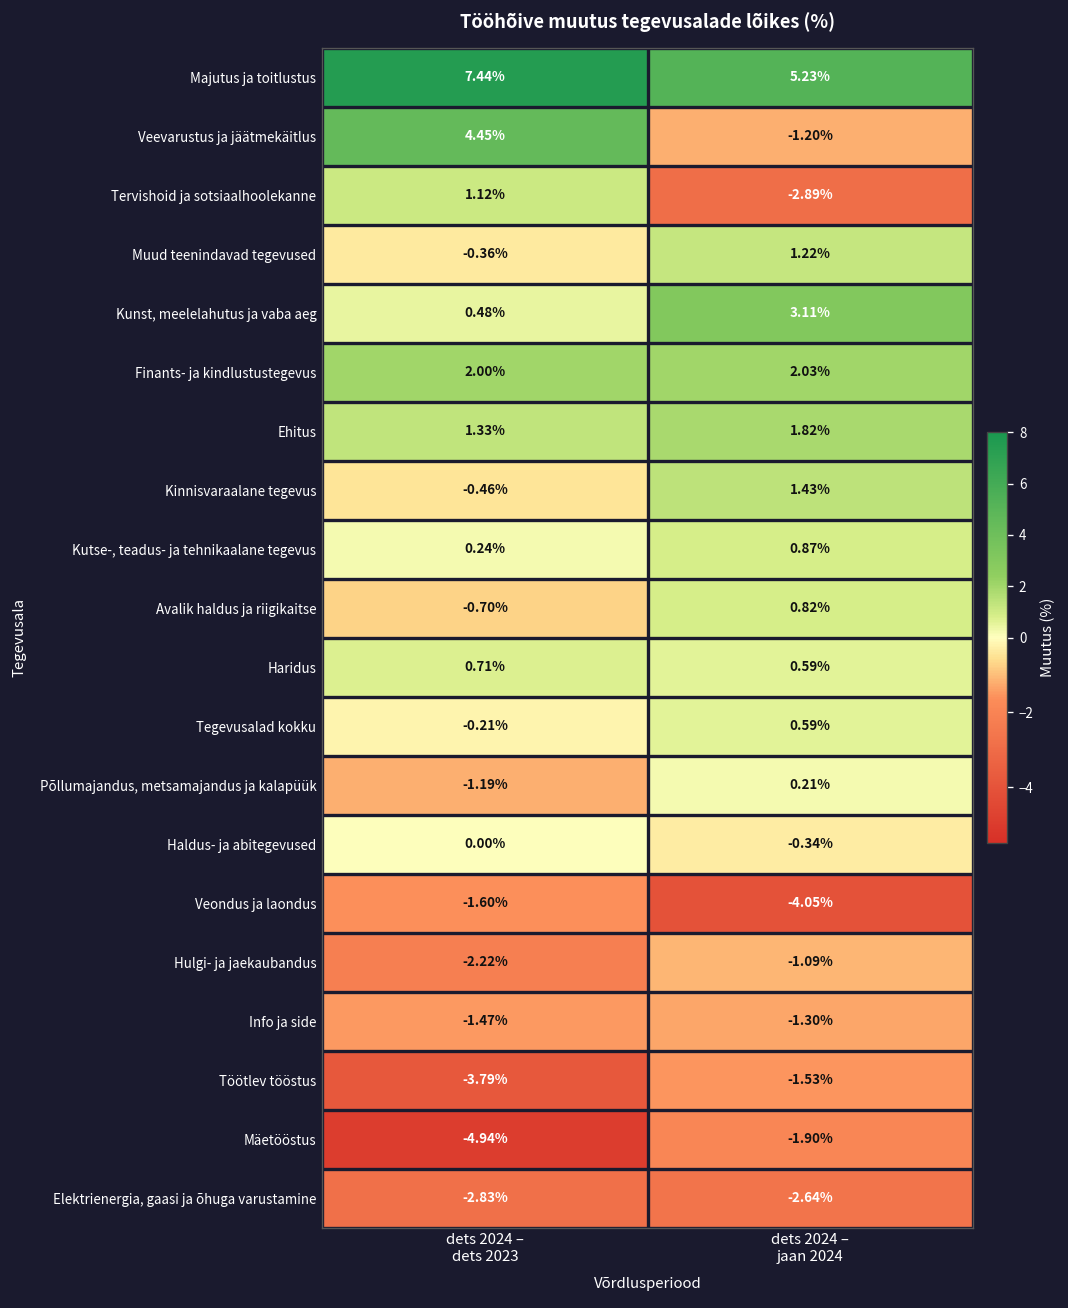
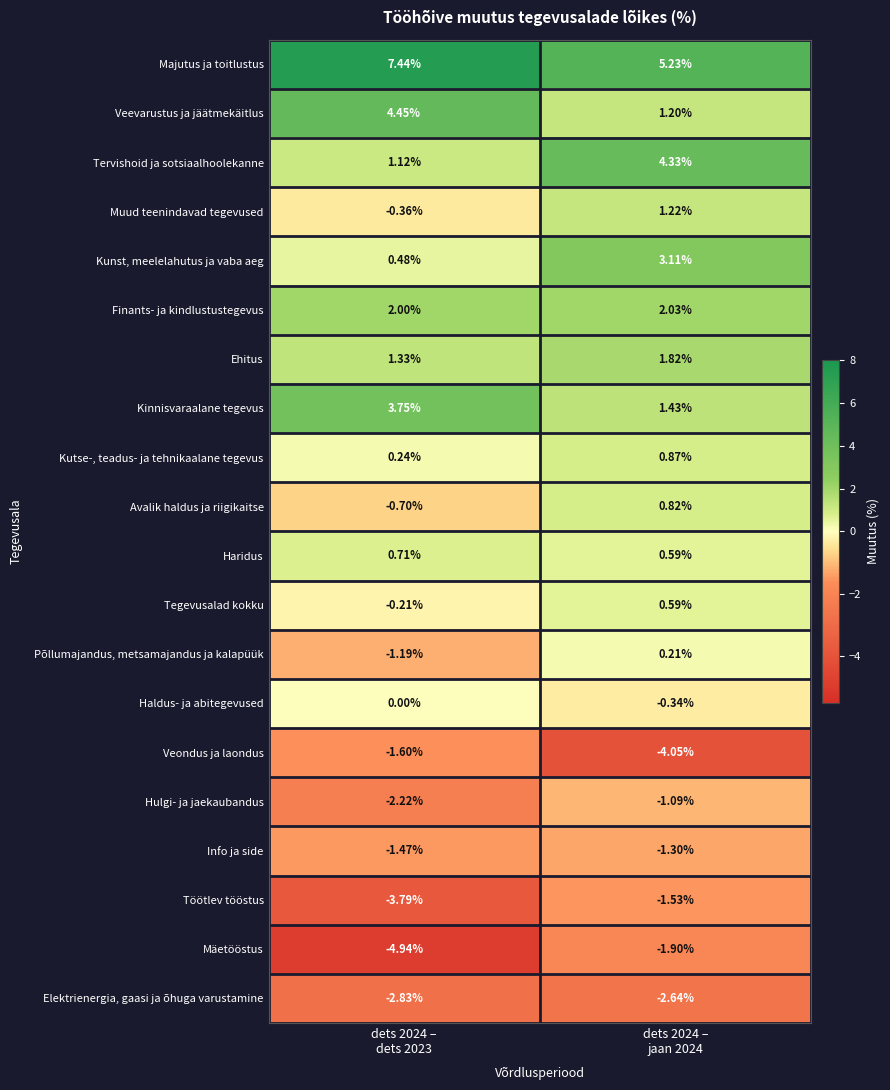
Veevarustus ja jäätmekäitlus, dets 2024 – jaan 2024: -1.20% -> 1.20%
Tervishoid ja sotsiaalhoolekanne, dets 2024 – jaan 2024: -2.89% -> 4.33%
Kinnisvaraalane tegevus, dets 2024 – dets 2023: -0.46% -> 3.75%
